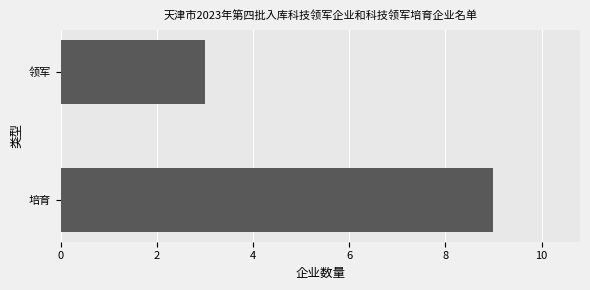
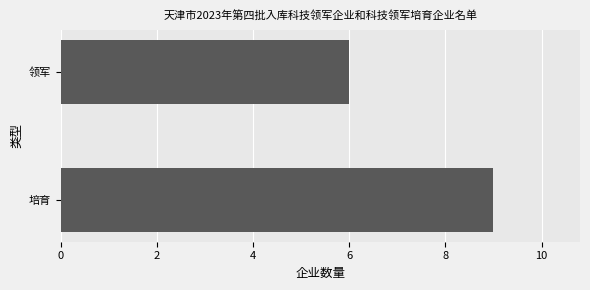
领军: 3 -> 6
